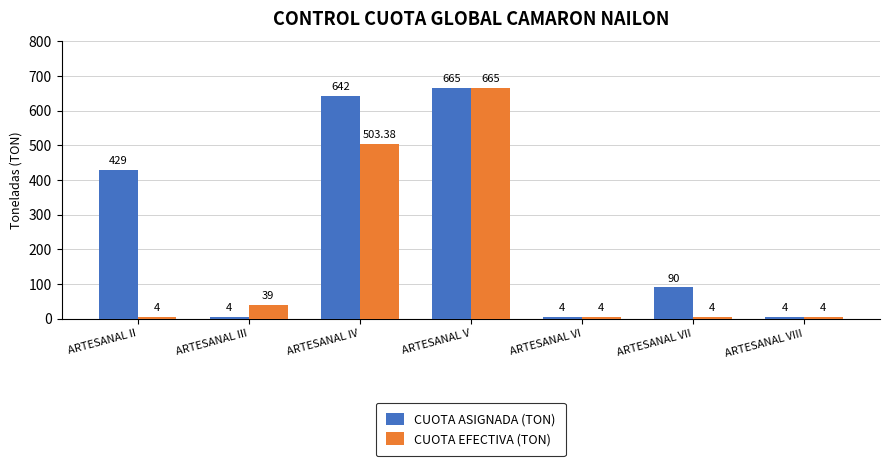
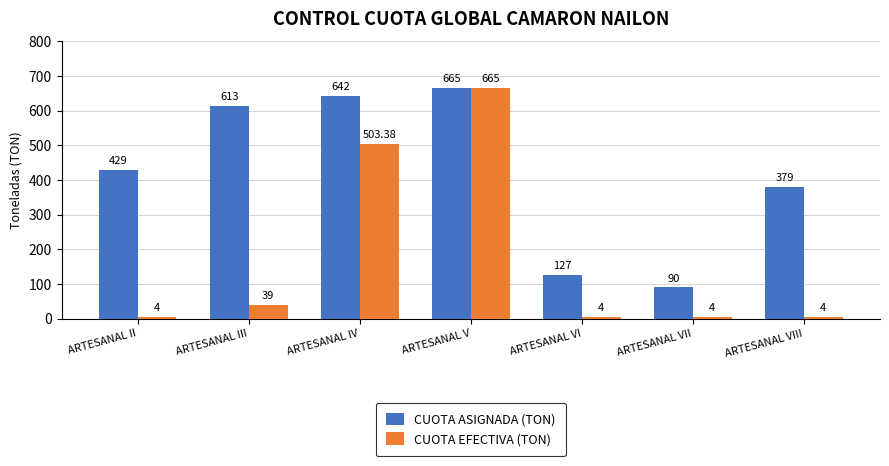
CUOTA ASIGNADA (TON), ARTESANAL III: 4 -> 613
CUOTA ASIGNADA (TON), ARTESANAL VI: 4 -> 127
CUOTA ASIGNADA (TON), ARTESANAL VIII: 4 -> 379
